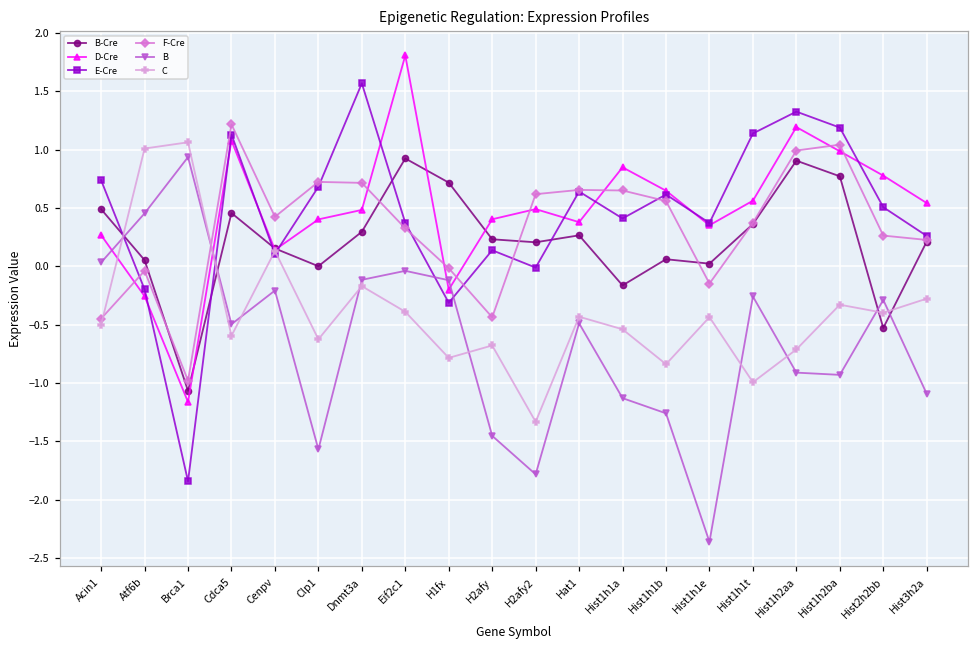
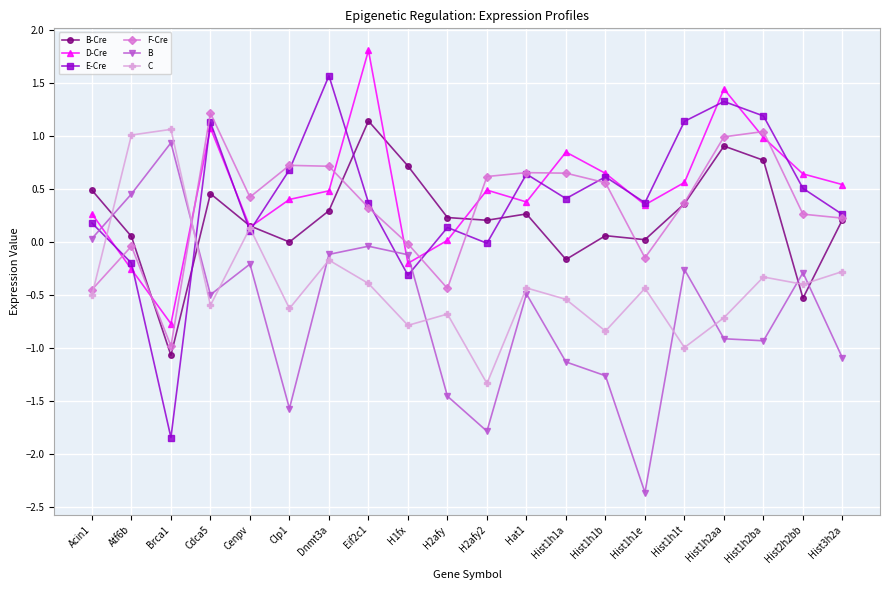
E-Cre, Acin1: 0.74 -> 0.18
D-Cre, Brca1: -1.16 -> -0.77
B-Cre, Eif2c1: 0.92 -> 1.14
D-Cre, H2afy: 0.40 -> 0.02
D-Cre, Hist1h2aa: 1.19 -> 1.44
D-Cre, Hist2h2bb: 0.78 -> 0.64
